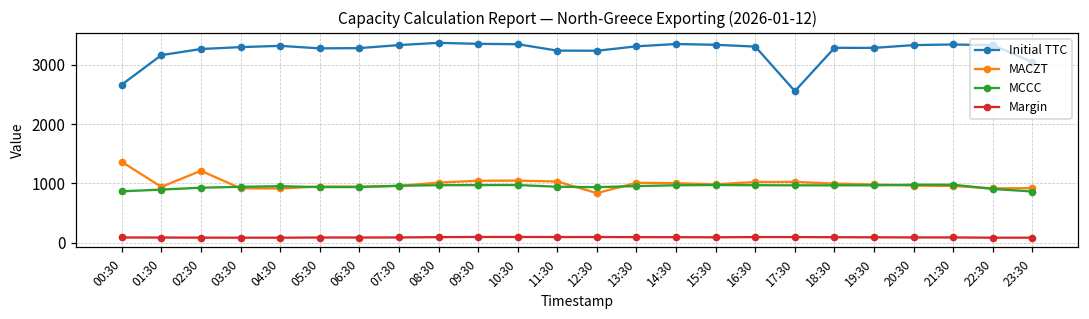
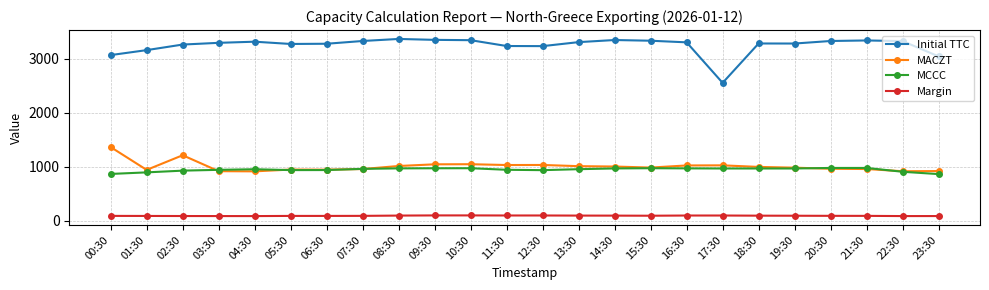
Initial TTC, 00:30: 2700 -> 3100
MACZT, 12:30: 800 -> 1000
